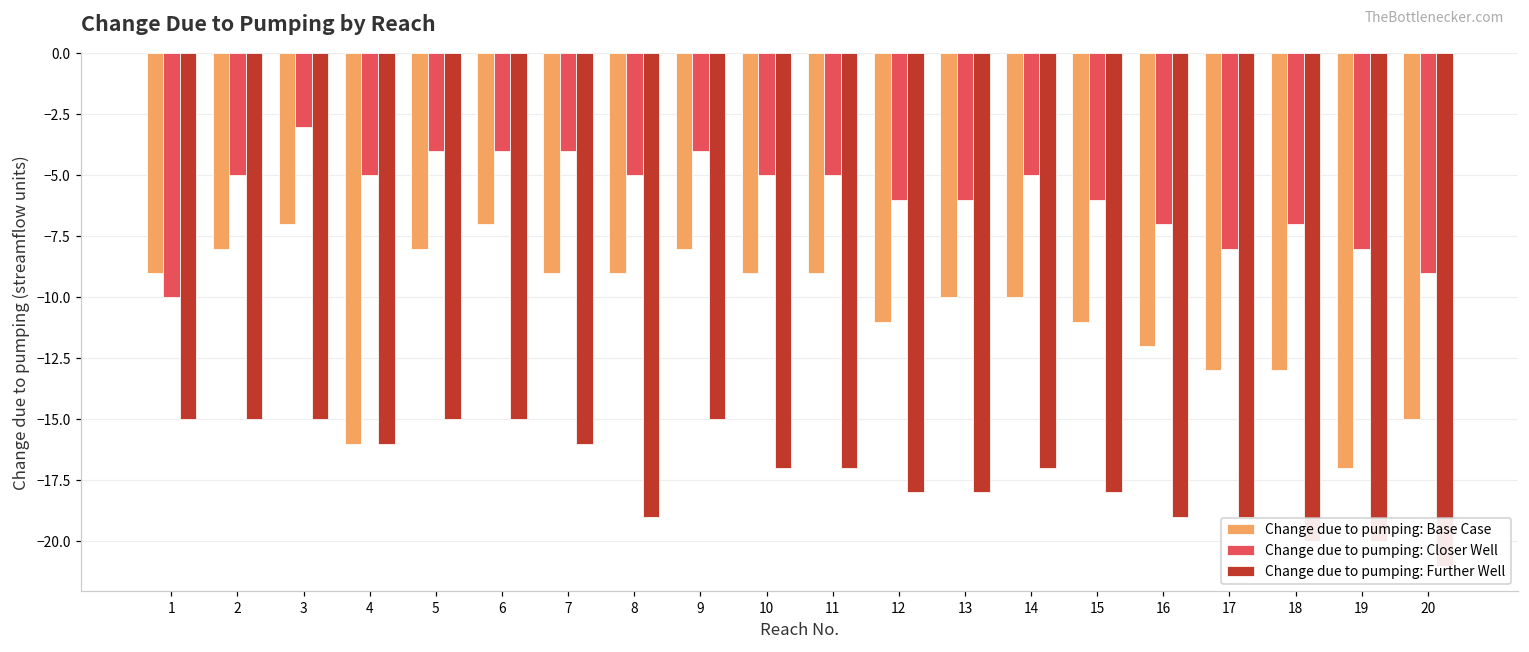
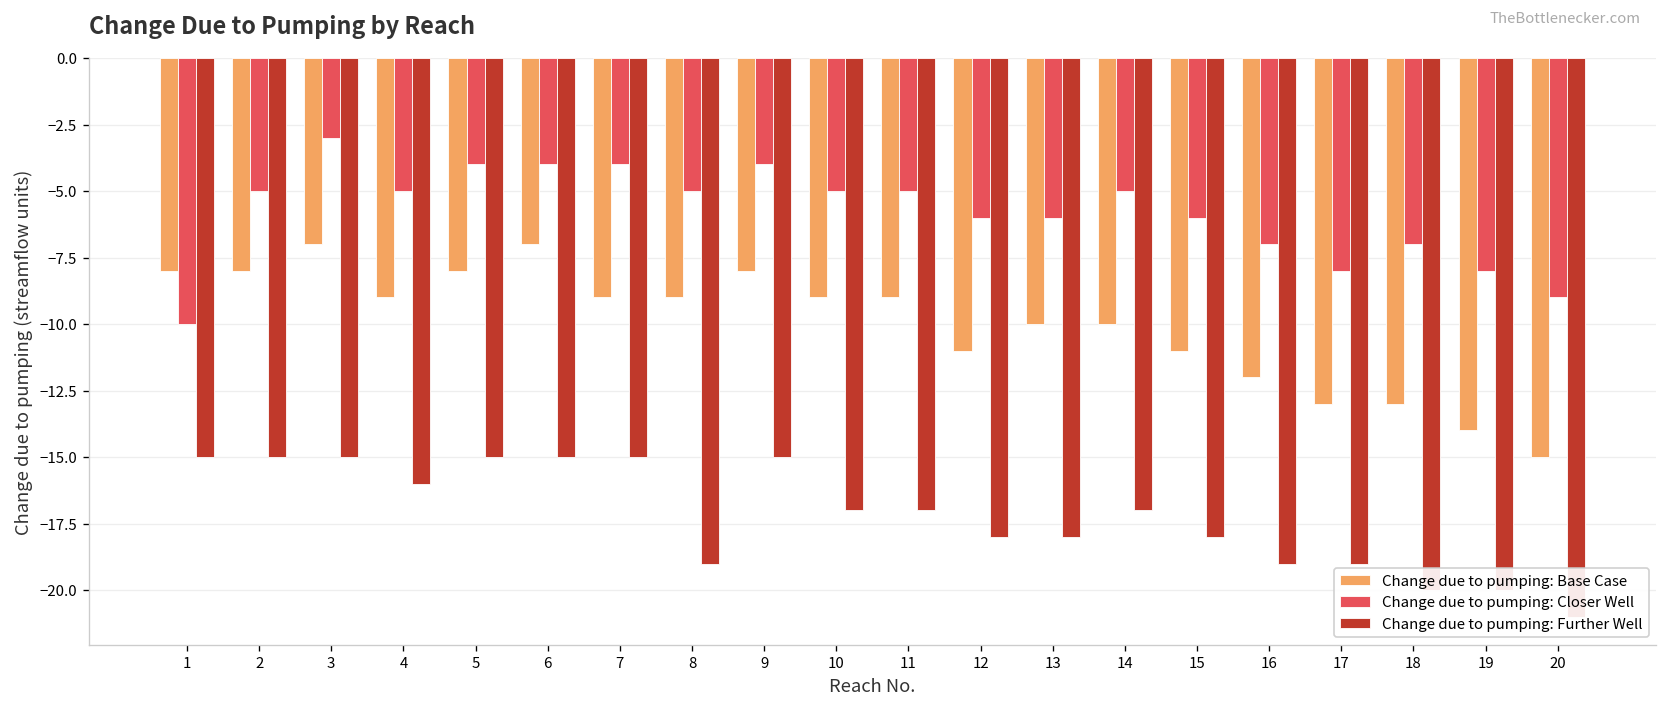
Change due to pumping: Base Case, 1: -9 -> -8
Change due to pumping: Base Case, 4: -16 -> -9
Change due to pumping: Further Well, 7: -16 -> -15
Change due to pumping: Base Case, 19: -17 -> -14
